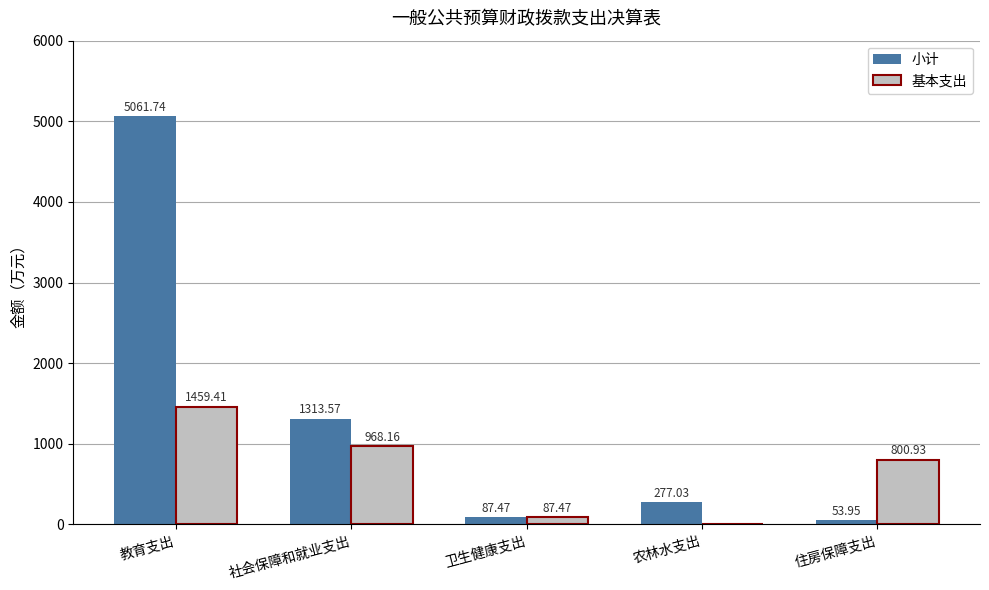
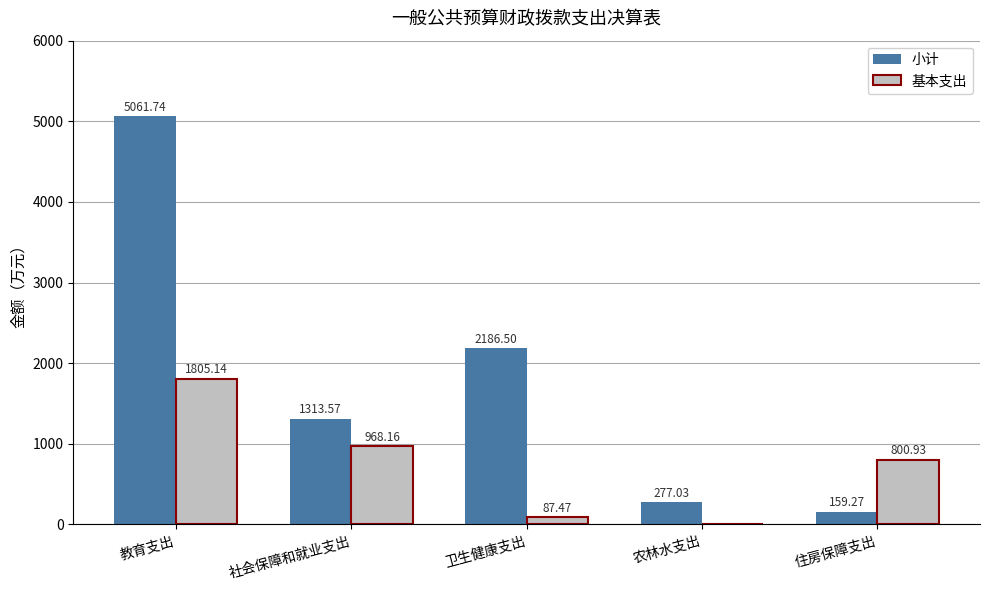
基本支出, 教育支出: 1459.41 -> 1805.14
小计, 卫生健康支出: 87.47 -> 2186.50
小计, 住房保障支出: 53.95 -> 159.27
